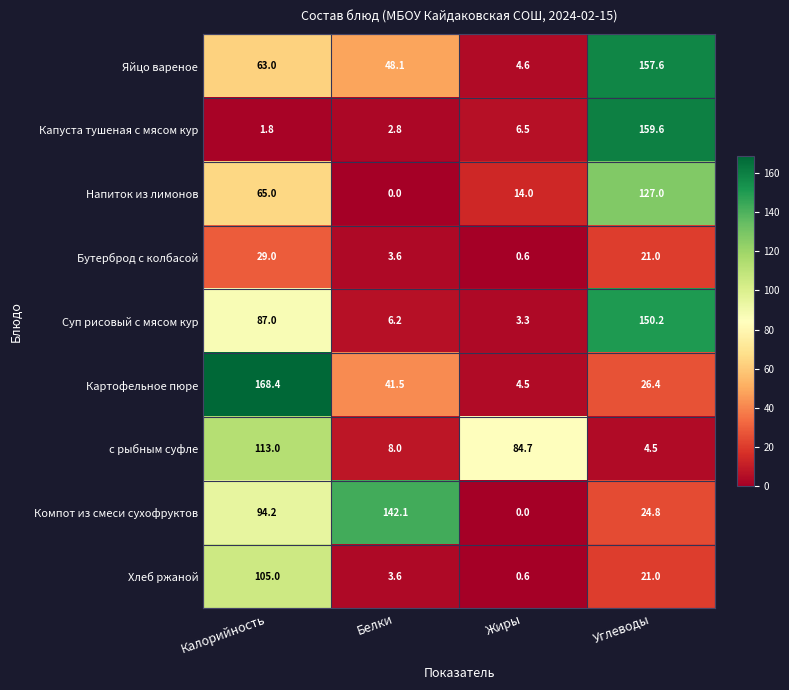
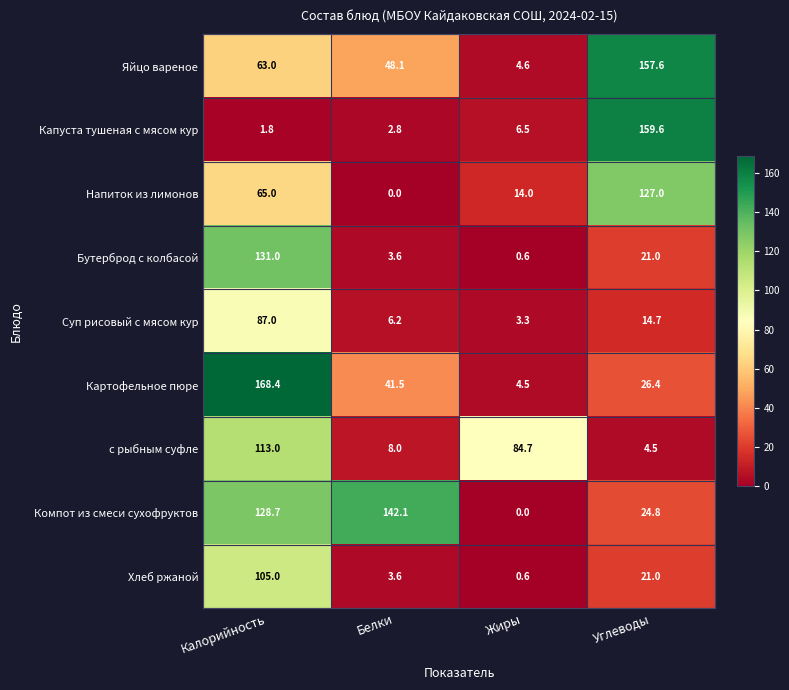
Бутерброд с колбасой, Калорийность: 29.0 -> 131.0
Суп рисовый с мясом кур, Углеводы: 150.2 -> 14.7
Компот из смеси сухофруктов, Калорийность: 94.2 -> 128.7
